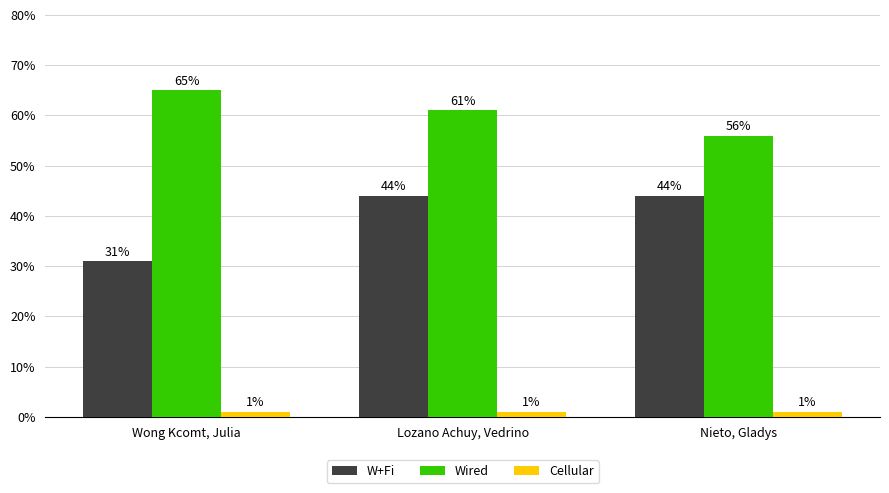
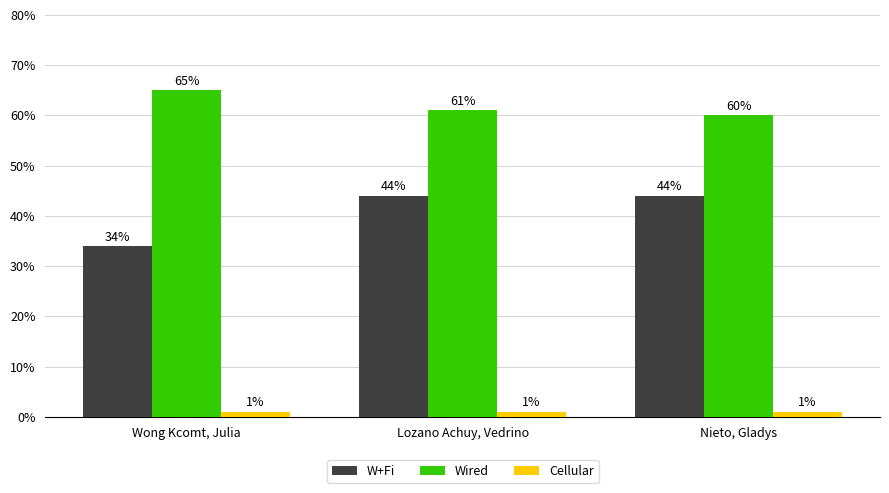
W+Fi, Wong Kcomt, Julia: 31% -> 34%
Wired, Nieto, Gladys: 56% -> 60%
